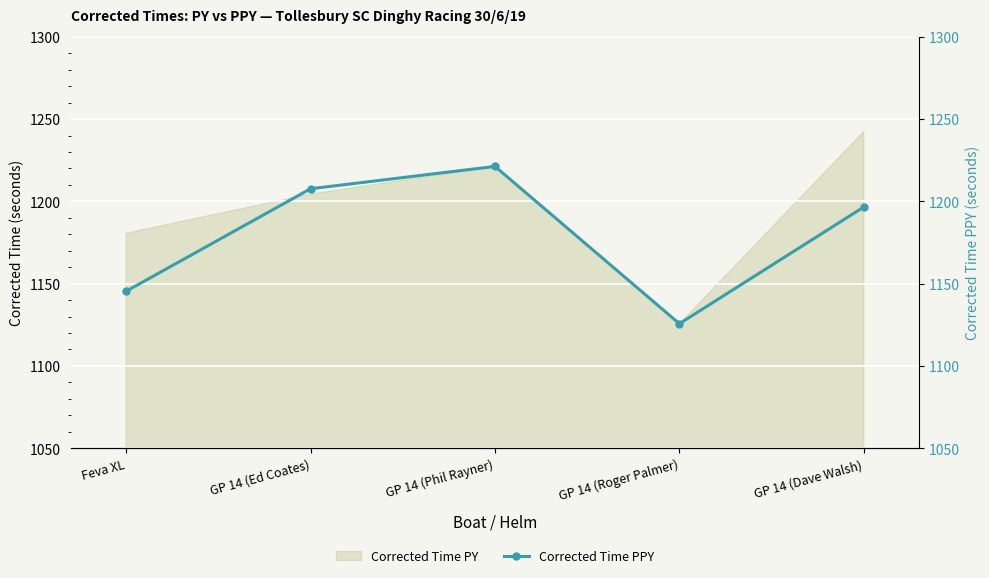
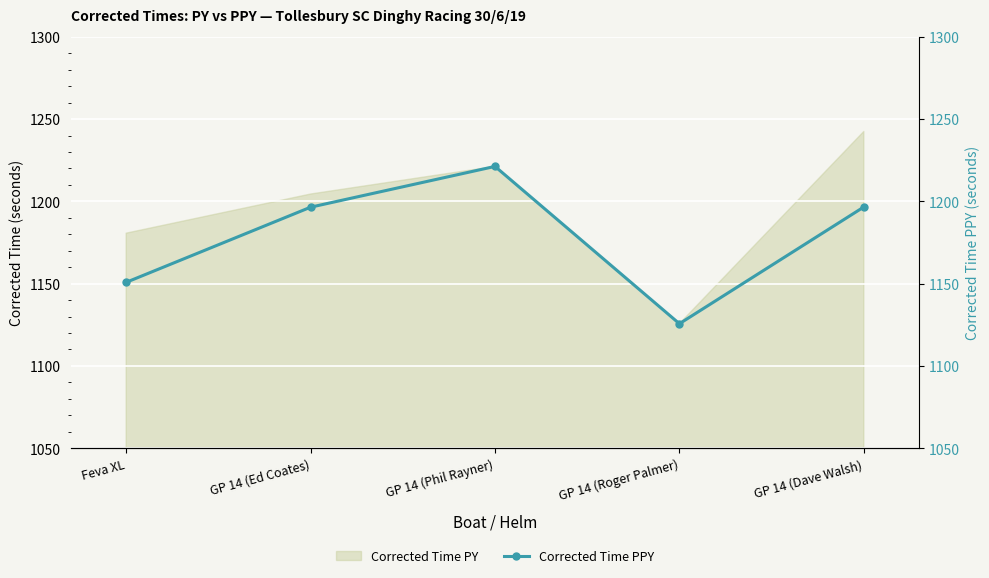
Corrected Time PPY, Feva XL: 1145 -> 1151
Corrected Time PPY, GP 14 (Ed Coates): 1208 -> 1196
